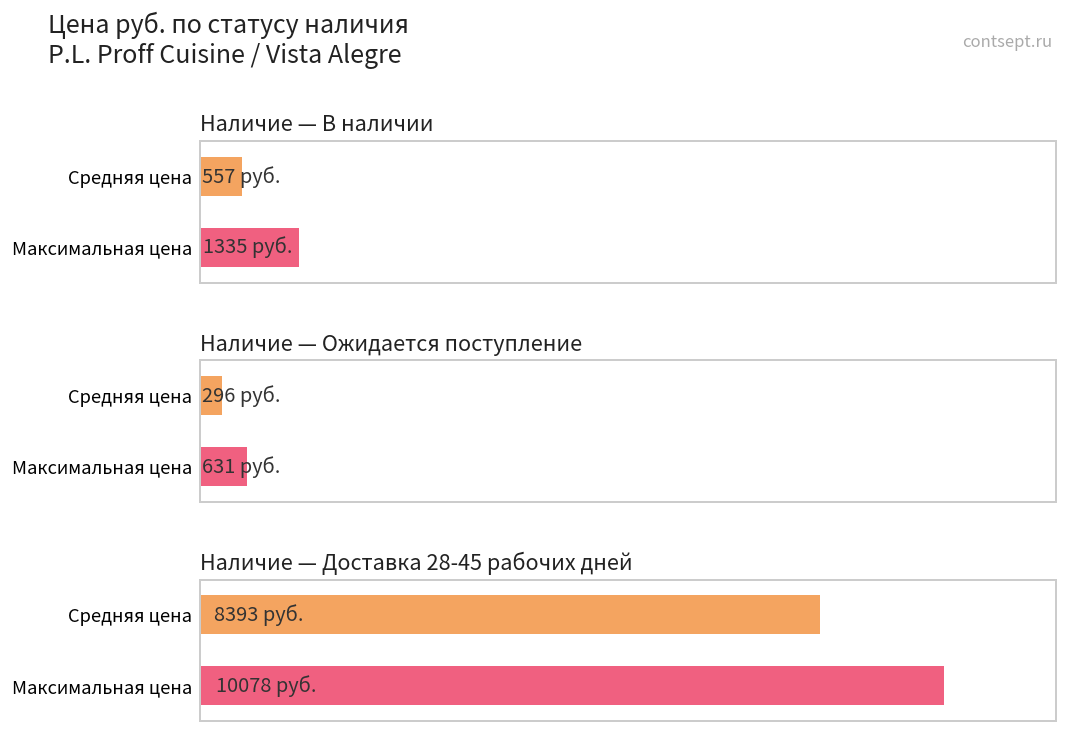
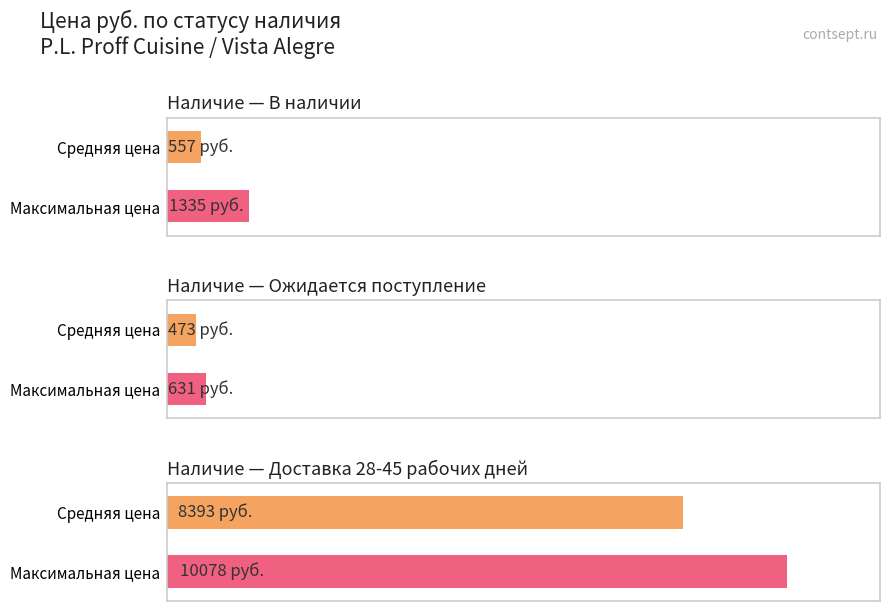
Наличие — Ожидается поступление, Средняя цена: 296 -> 473
